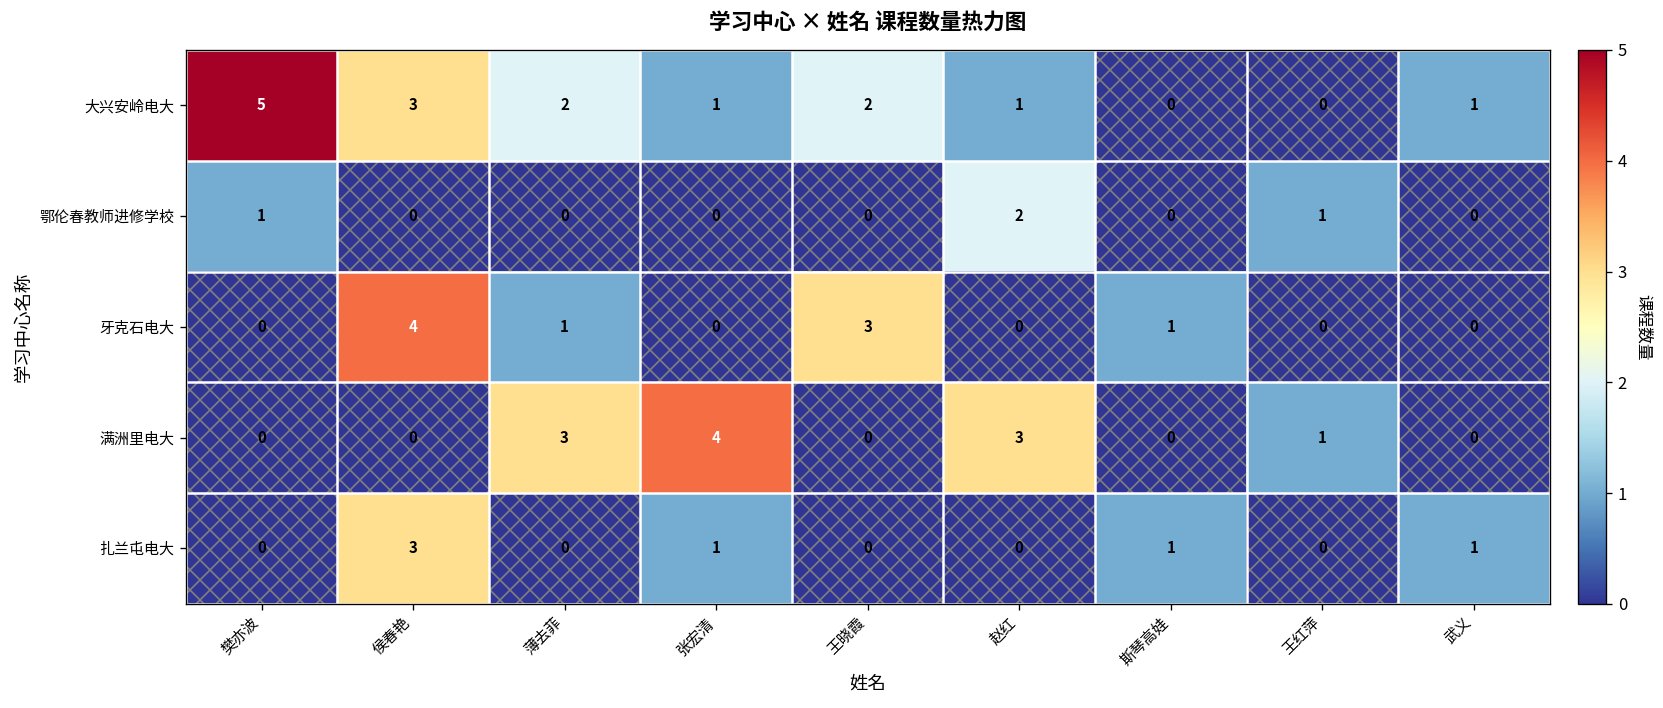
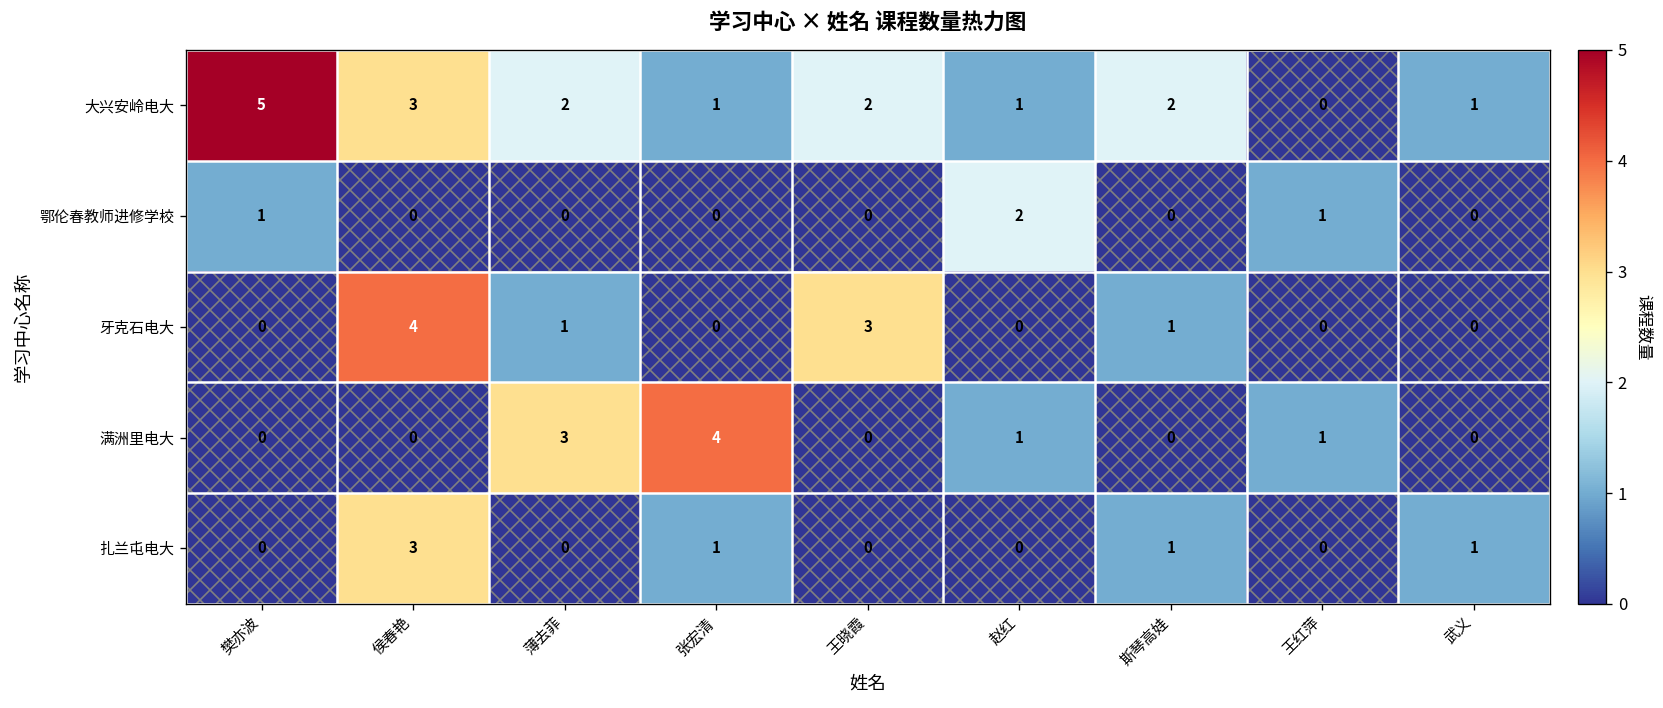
大兴安岭电大, 斯琴高娃: 0 -> 2
满洲里电大, 赵红: 3 -> 1
